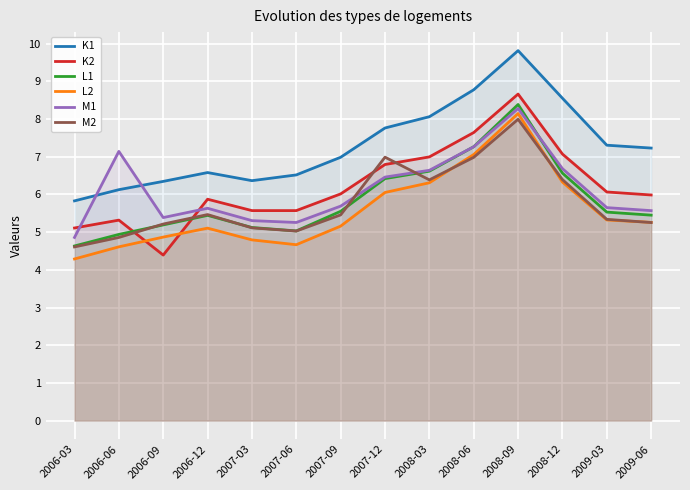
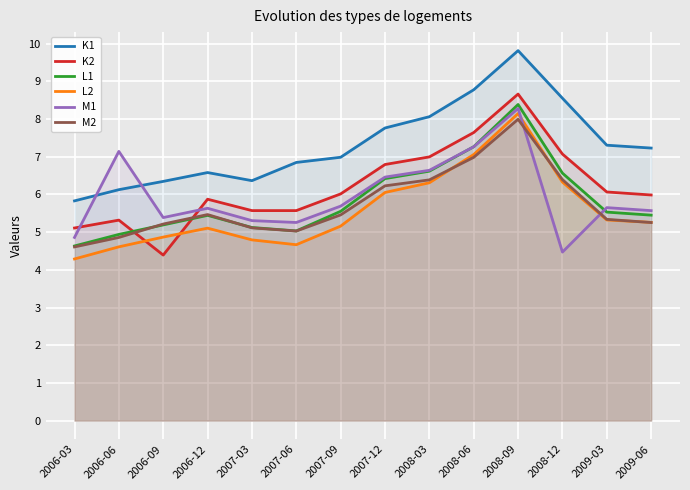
K1, 2007-06: 6.5 -> 6.8
M2, 2007-12: 7.0 -> 6.2
M1, 2008-12: 6.7 -> 4.5
